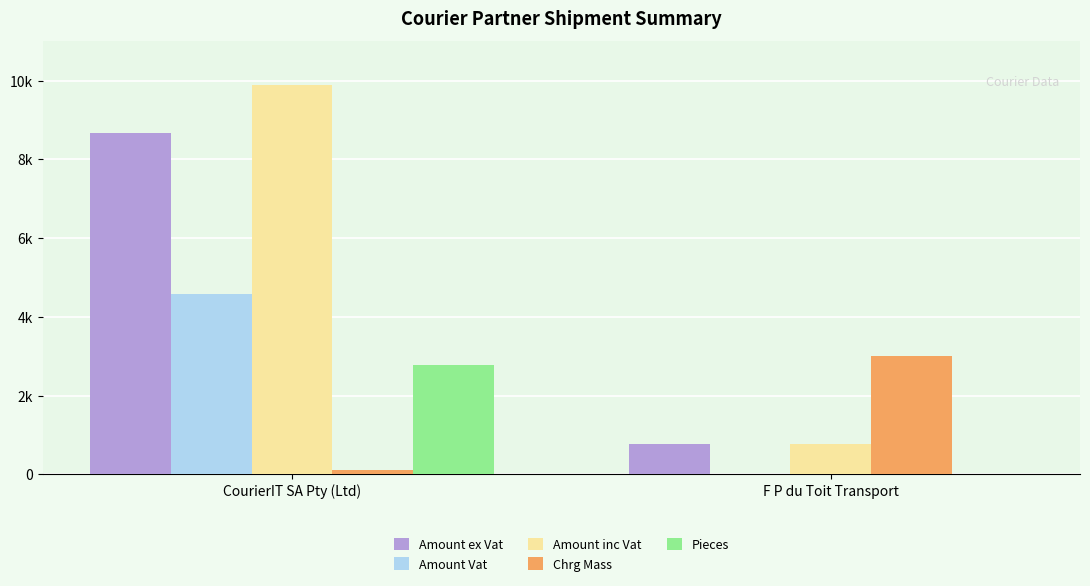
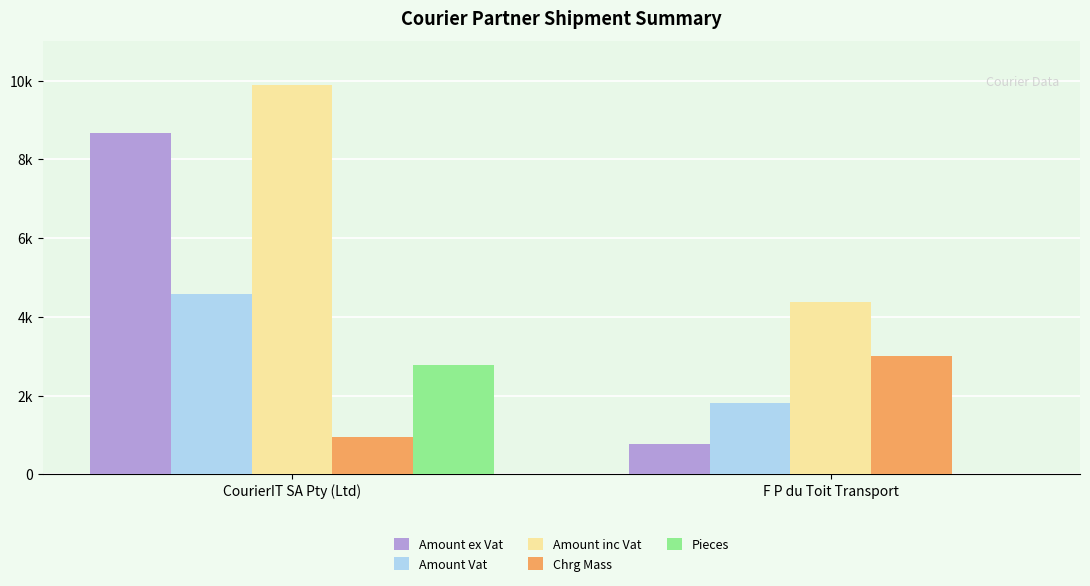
Chrg Mass, CourierIT SA Pty (Ltd): 100 -> 900
Amount Vat, F P du Toit Transport: 0 -> 1800
Amount inc Vat, F P du Toit Transport: 800 -> 4400
